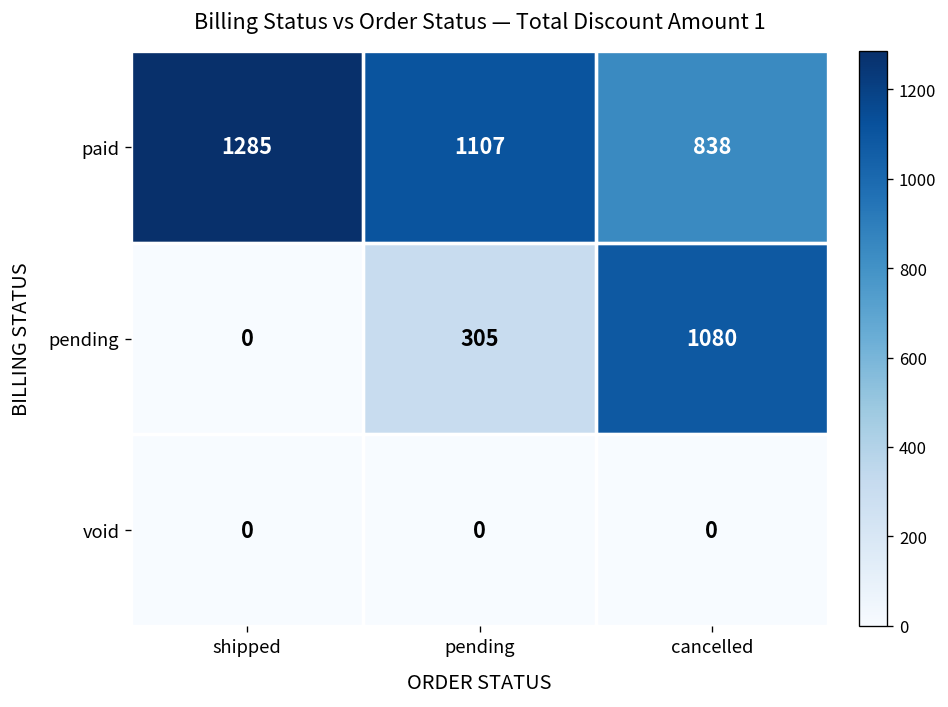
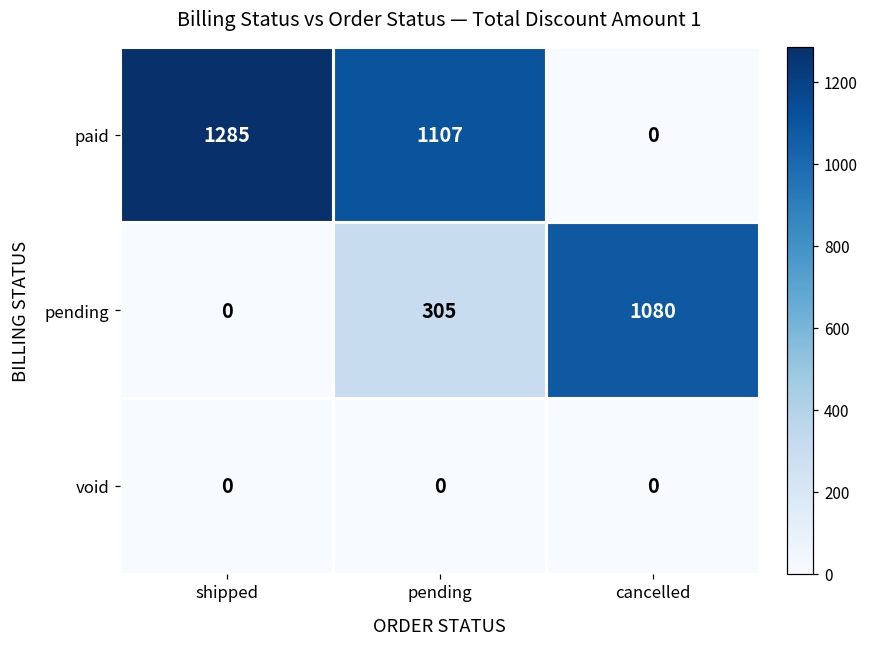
paid, cancelled: 838 -> 0
